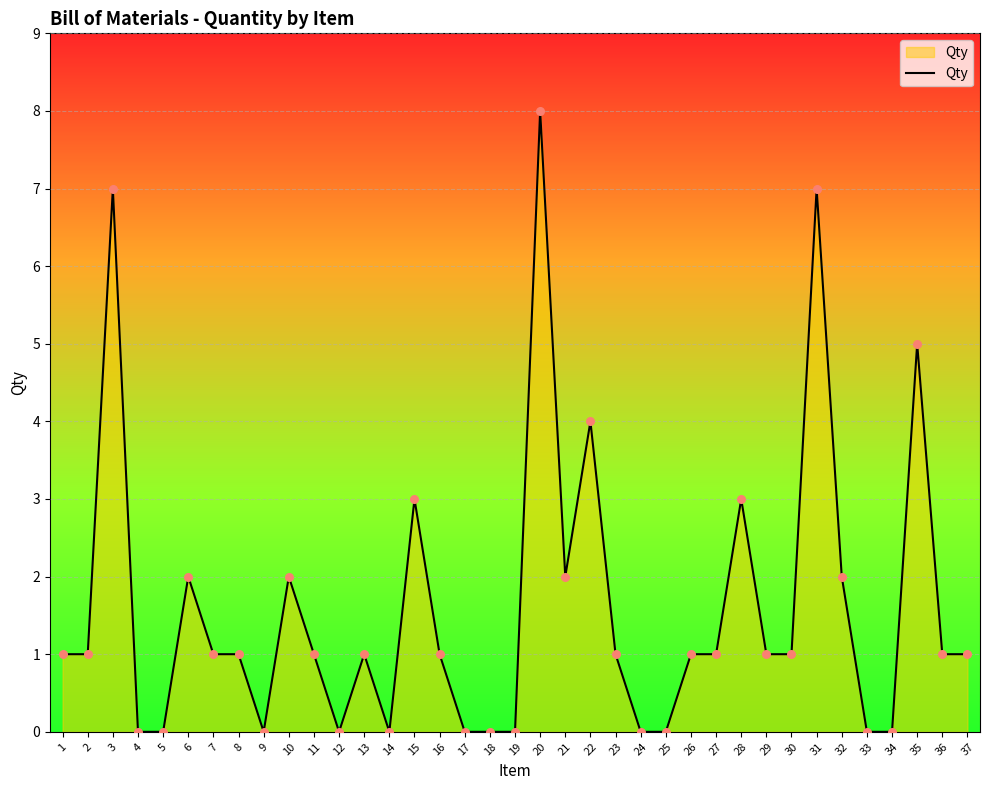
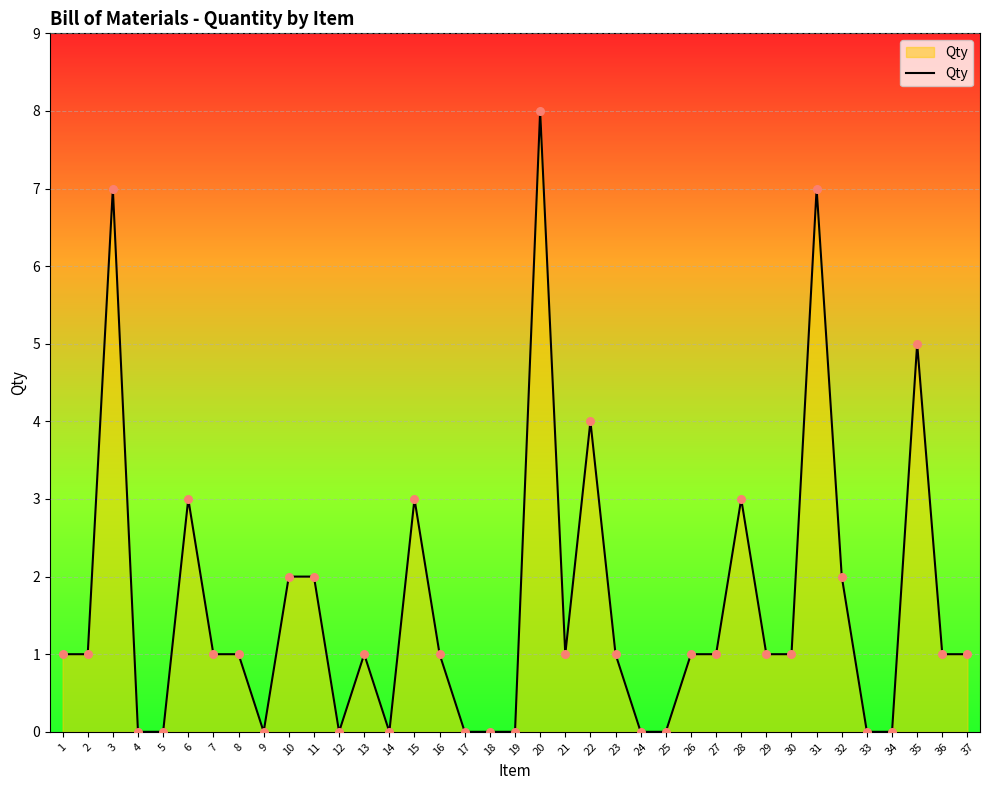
6: 2 -> 3
11: 1 -> 2
21: 2 -> 1
